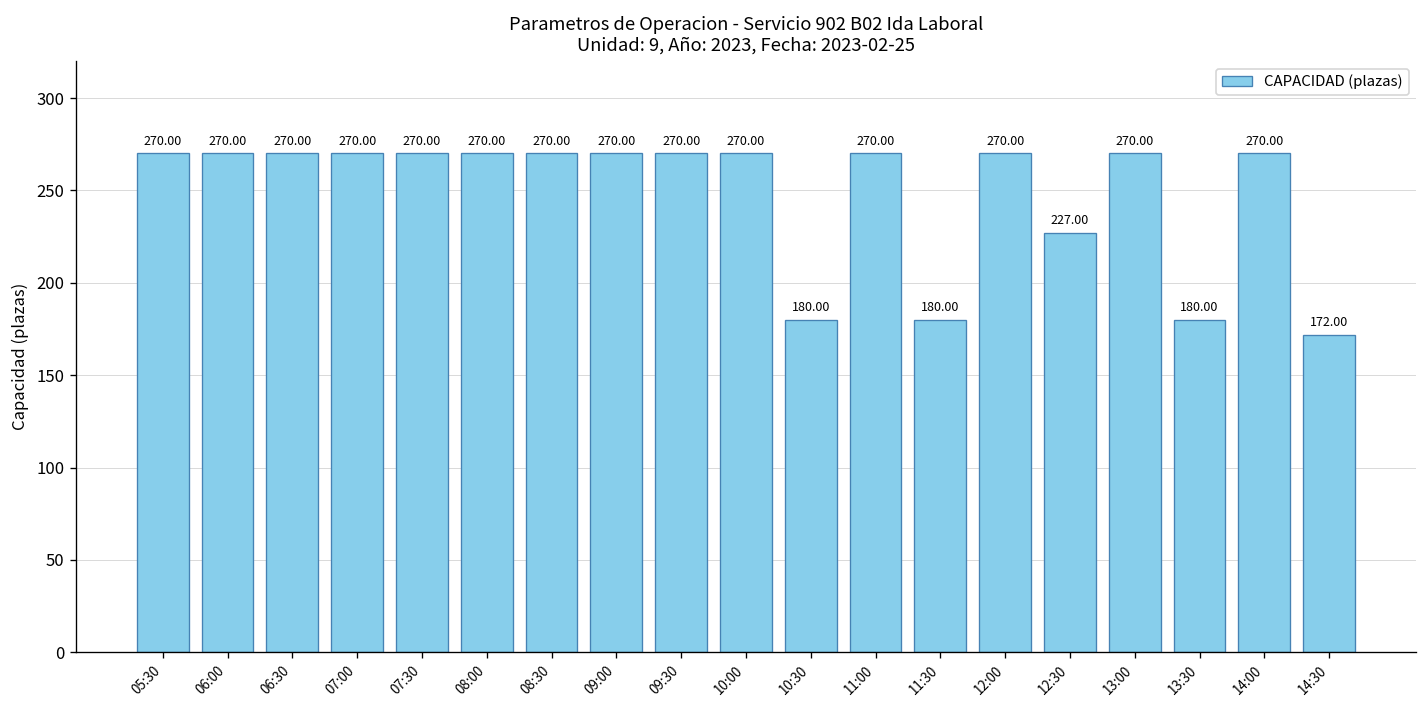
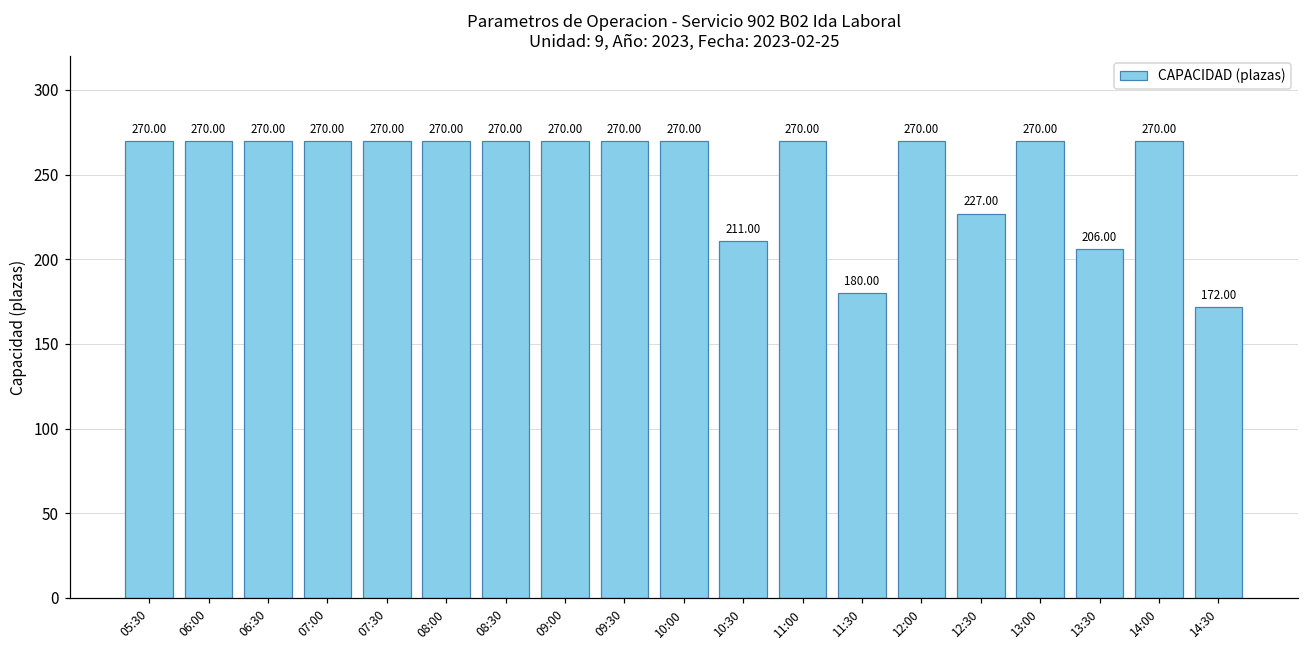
10:30: 180.00 -> 211.00
13:30: 180.00 -> 206.00
